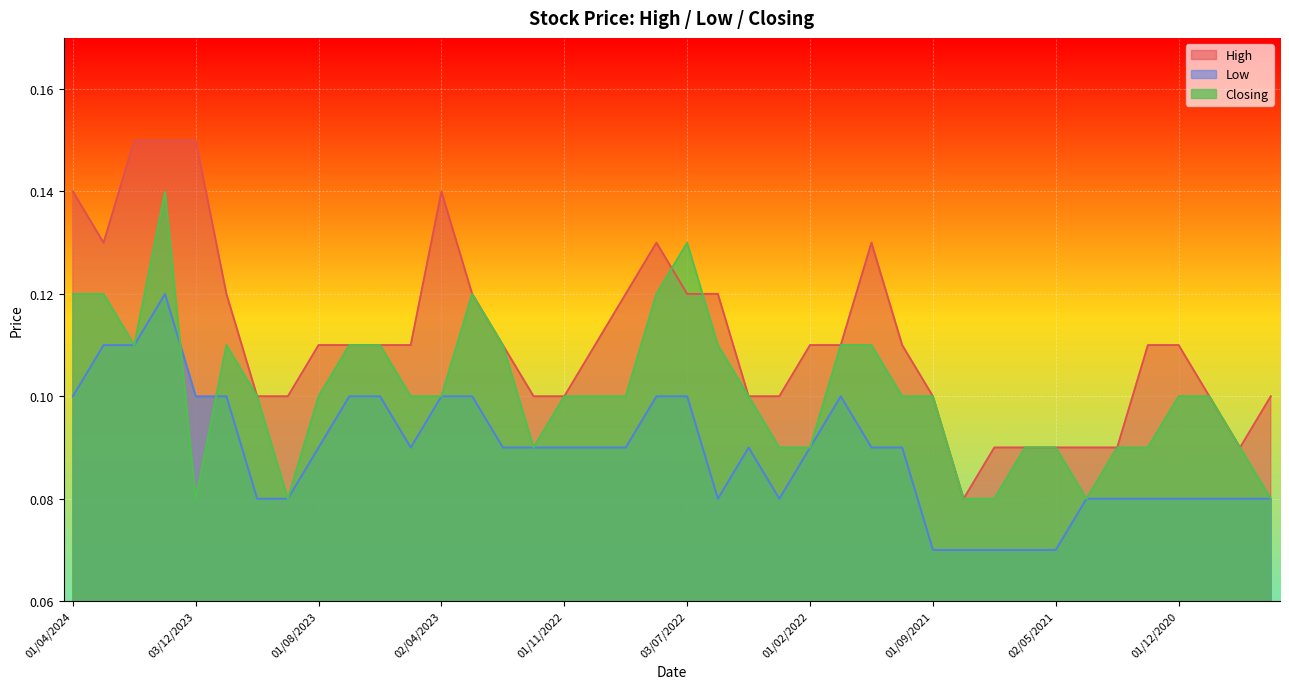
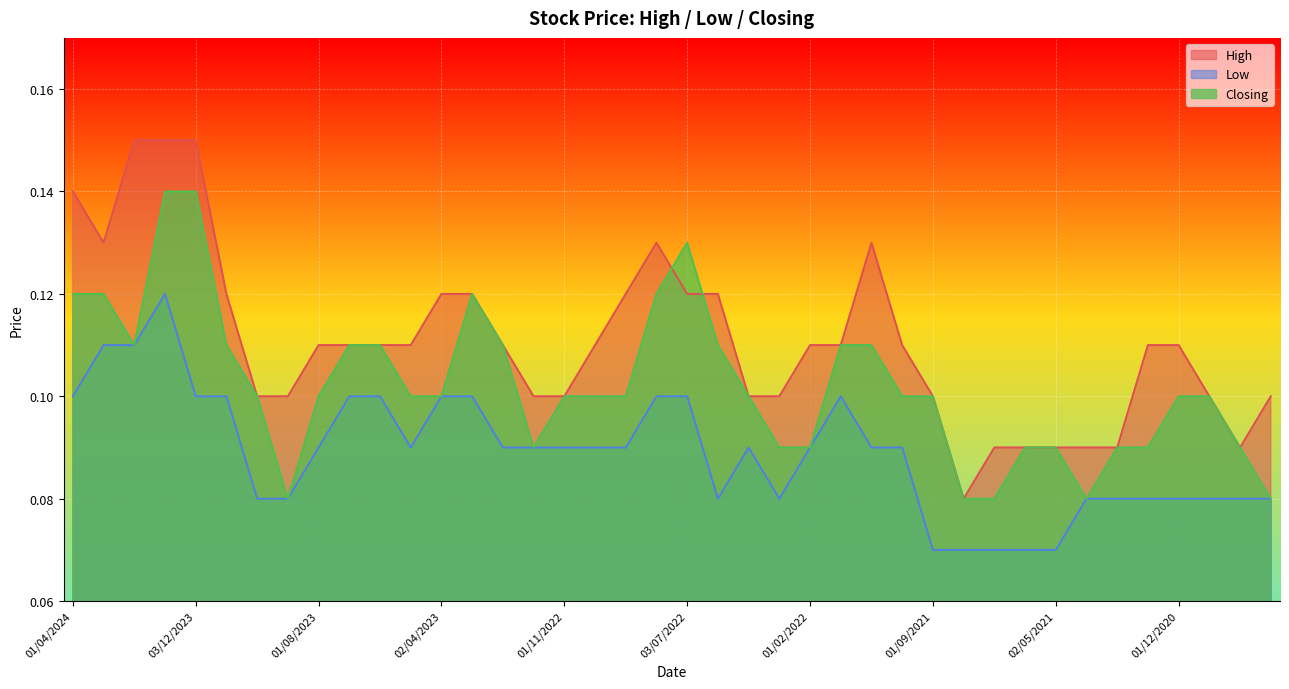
Closing, 03/12/2023: 0.08 -> 0.14
High, 02/04/2023: 0.14 -> 0.12
